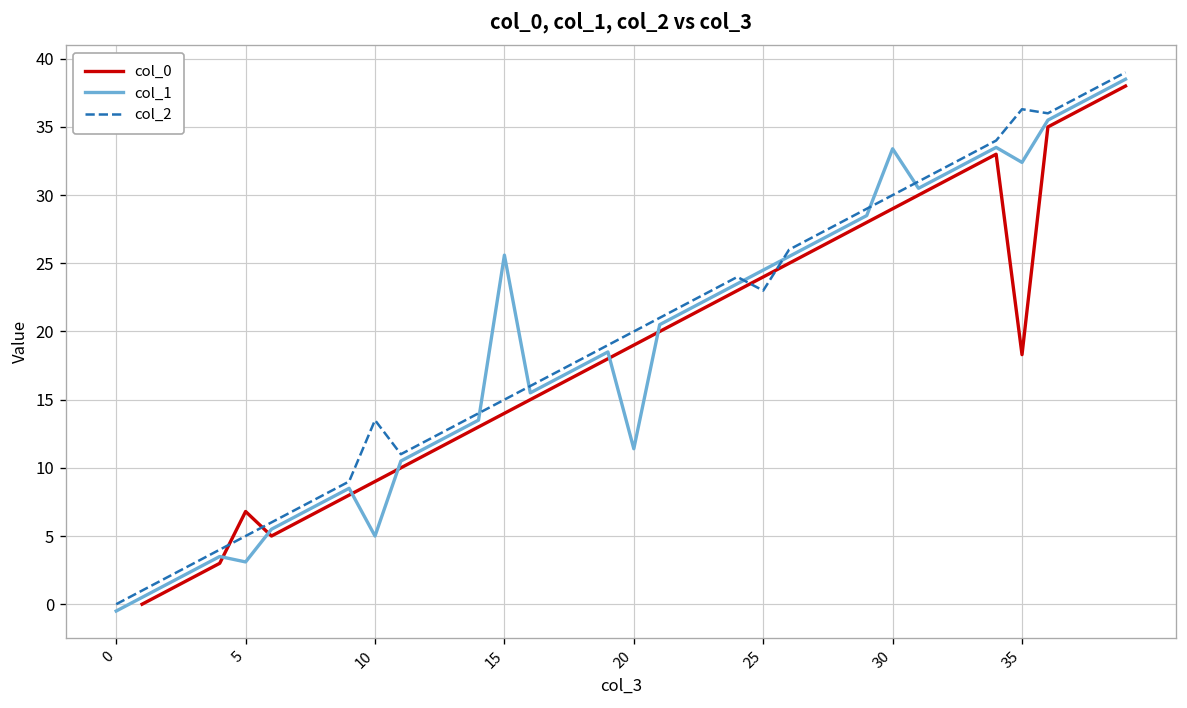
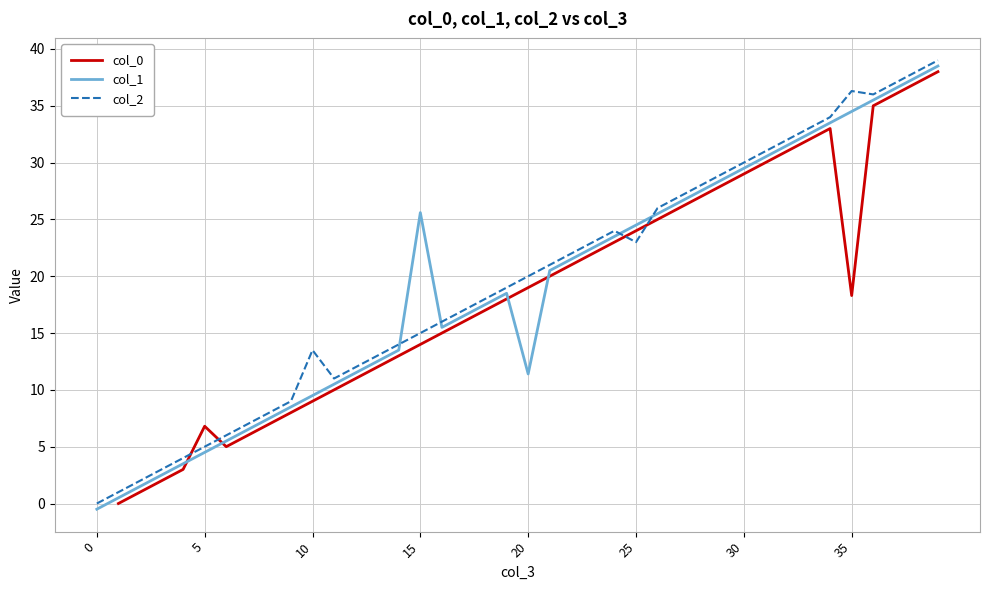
col_1, 5: 3.1 -> 4.5
col_1, 10: 5.0 -> 9.5
col_1, 30: 33.4 -> 29.5
col_1, 35: 32.4 -> 34.5
